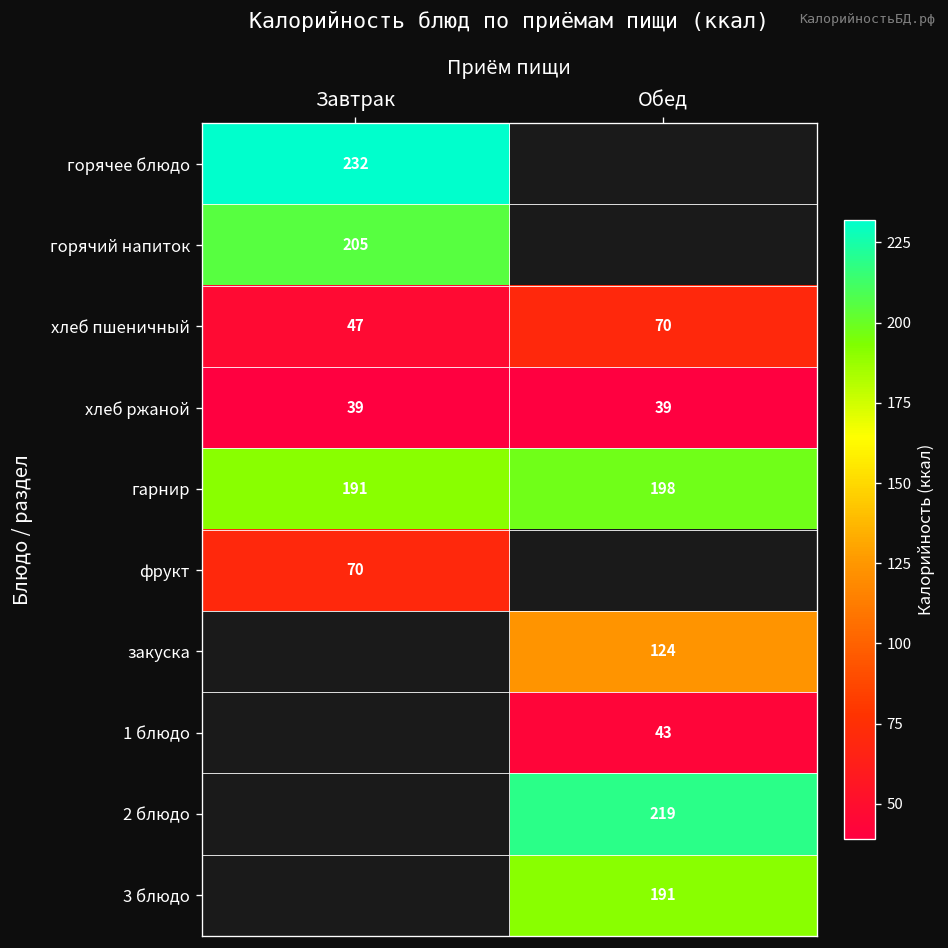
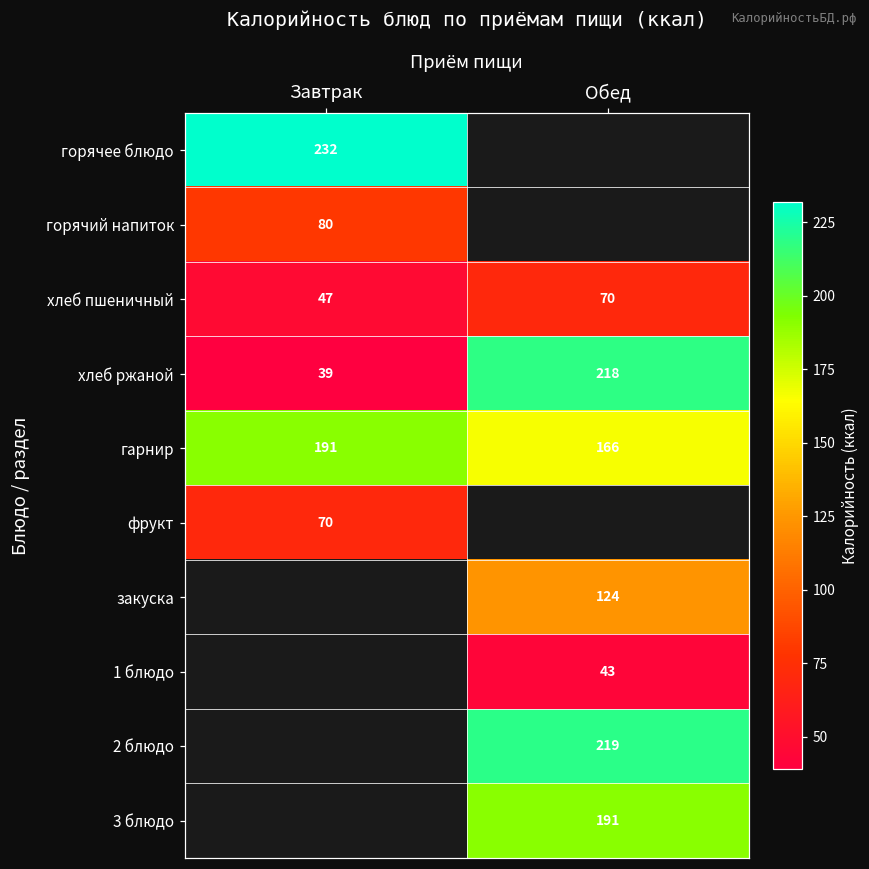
горячий напиток, Завтрак: 205 -> 80
хлеб ржаной, Обед: 39 -> 218
гарнир, Обед: 198 -> 166
